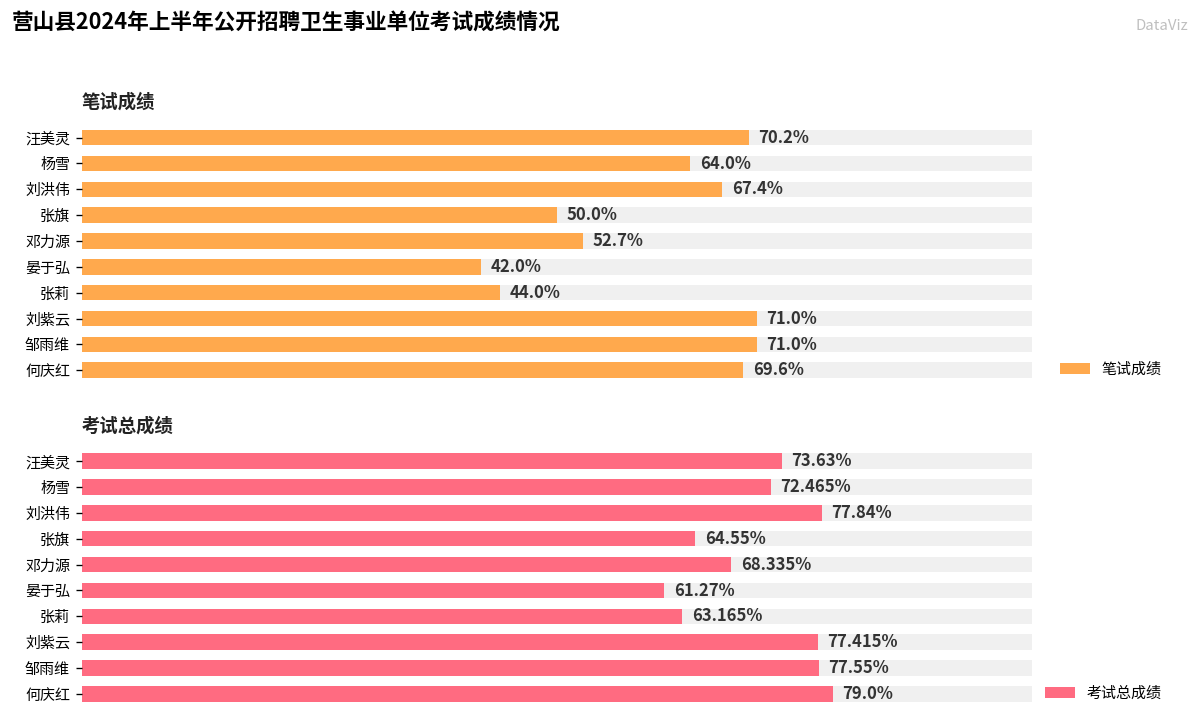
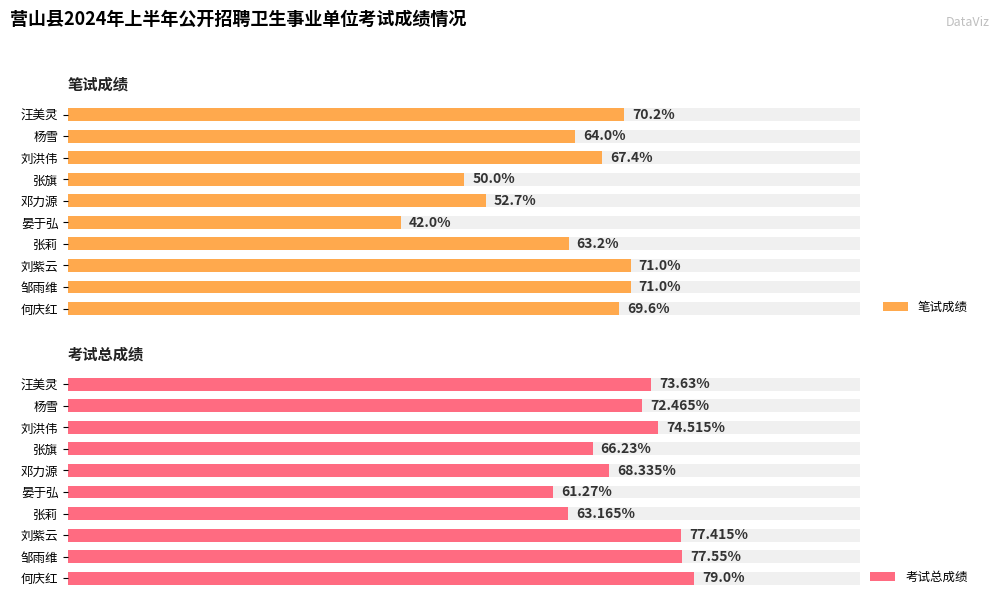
笔试成绩, 笔试成绩, 张莉: 44.0% -> 63.2%
考试总成绩, 考试总成绩, 刘洪伟: 77.84% -> 74.515%
考试总成绩, 考试总成绩, 张旗: 64.55% -> 66.23%
